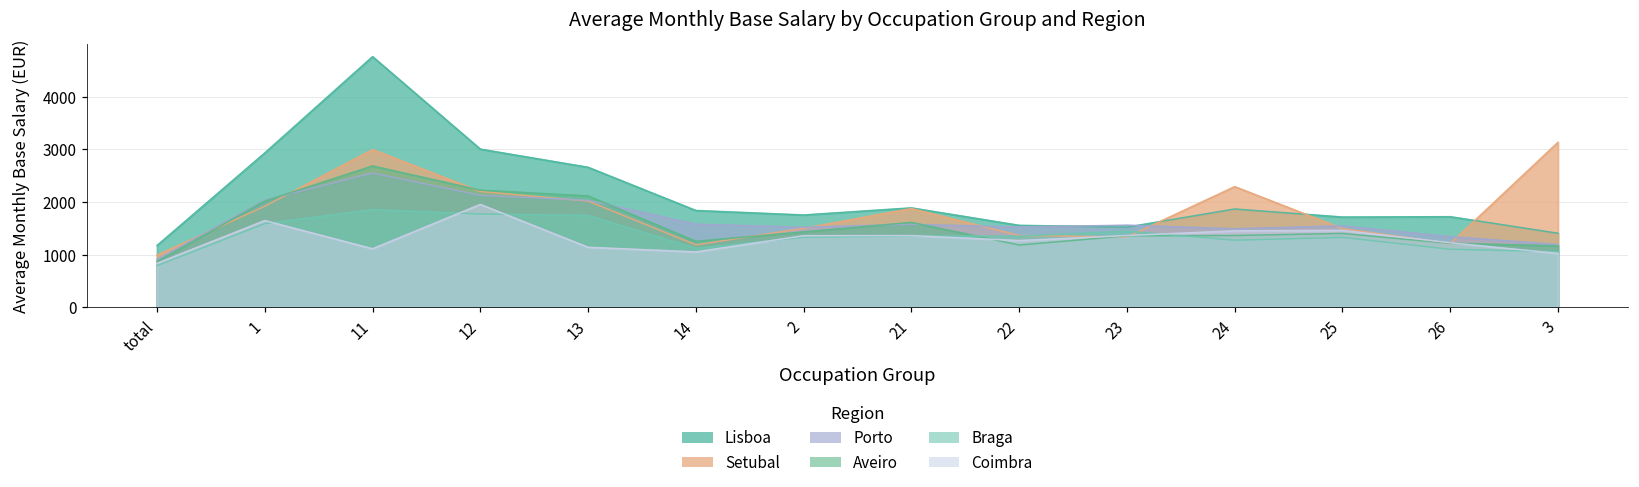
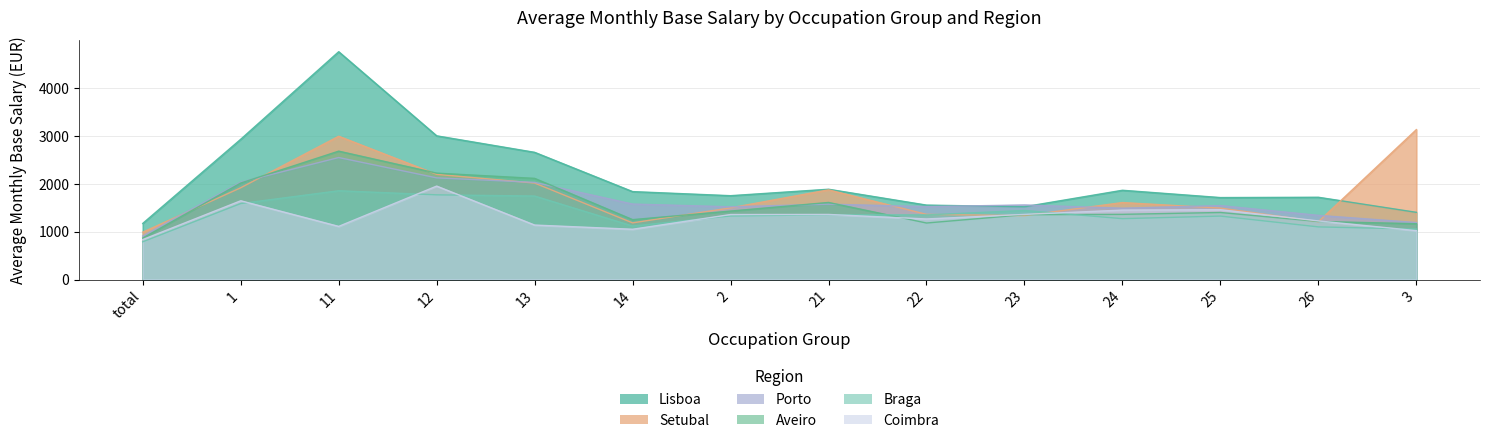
Setubal, 24: 2300 -> 1600
